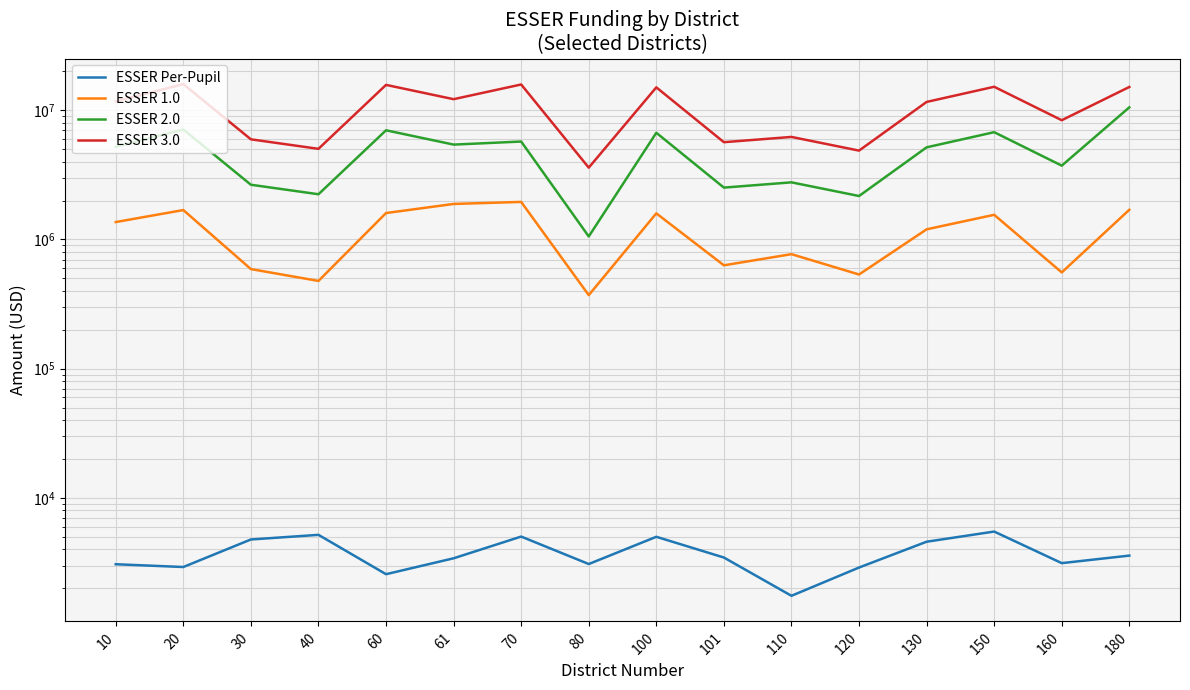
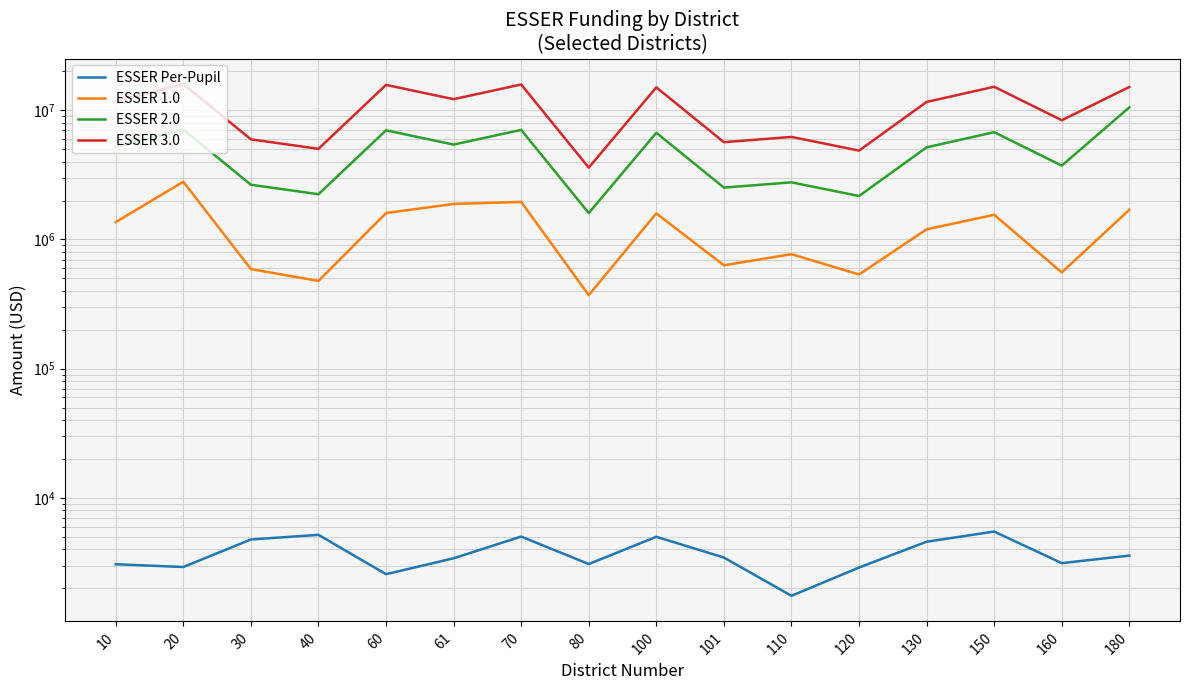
ESSER 1.0, 20: 1700000 -> 2800000
ESSER 2.0, 70: 6000000 -> 7000000
ESSER 2.0, 80: 1100000 -> 1600000
